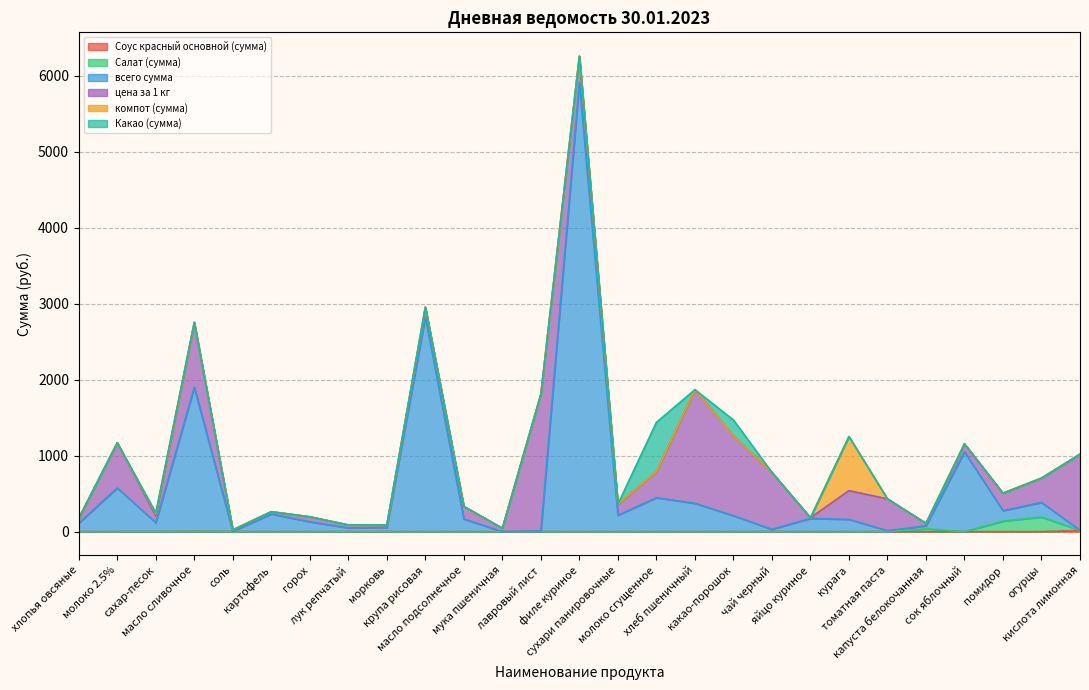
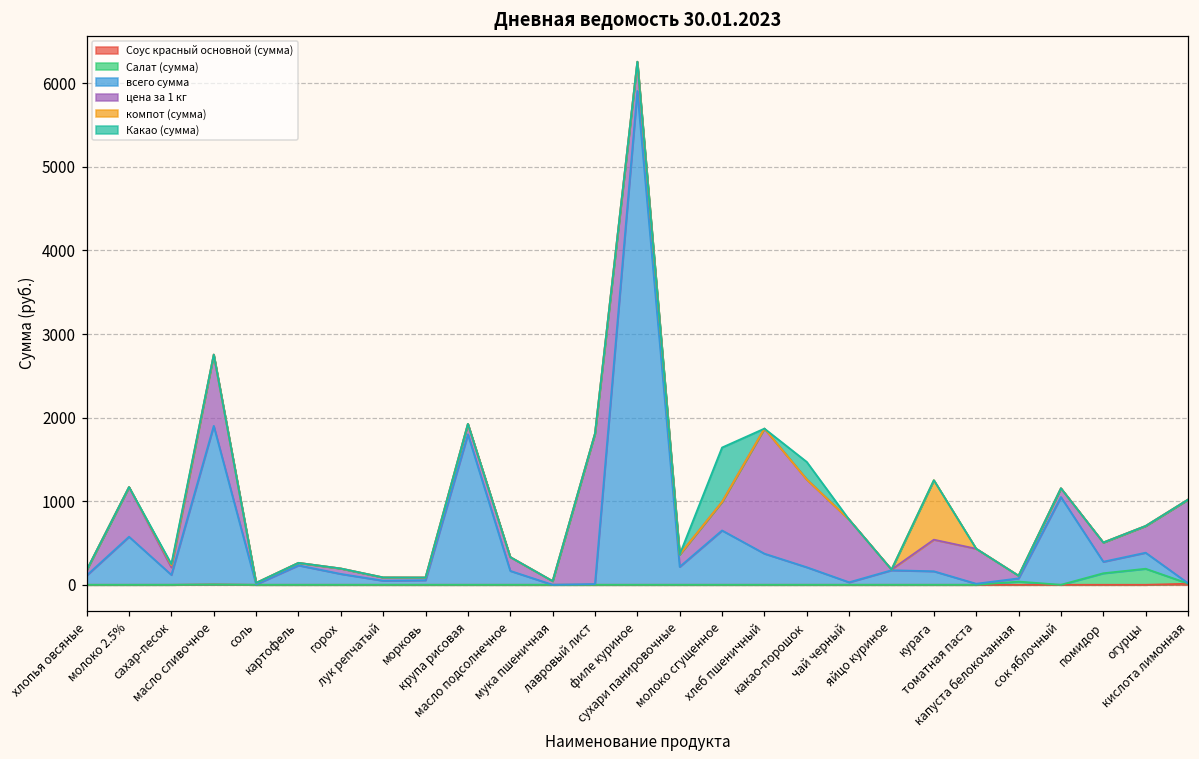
всего сумма, крупа рисовая: 2800 -> 1800
всего сумма, молоко сгущенное: 400 -> 700
